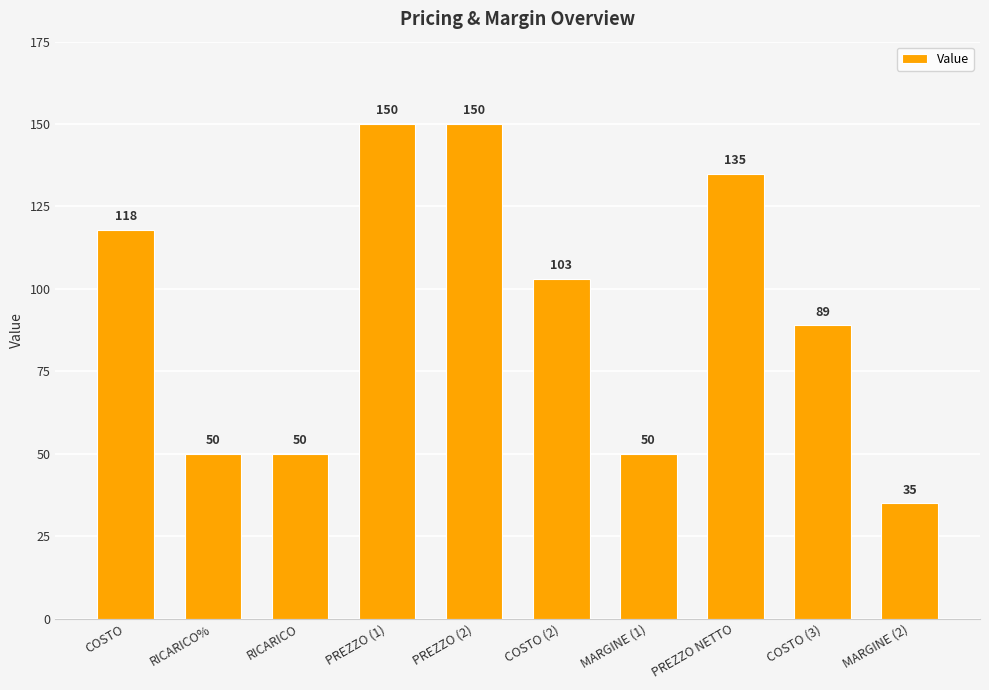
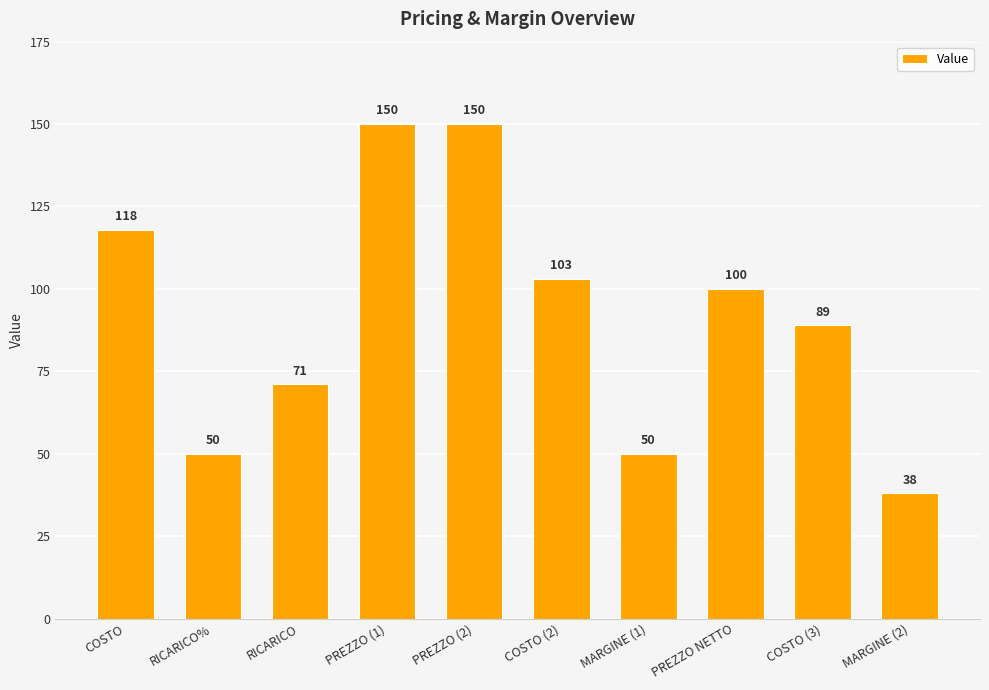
RICARICO: 50 -> 71
PREZZO NETTO: 135 -> 100
MARGINE (2): 35 -> 38
